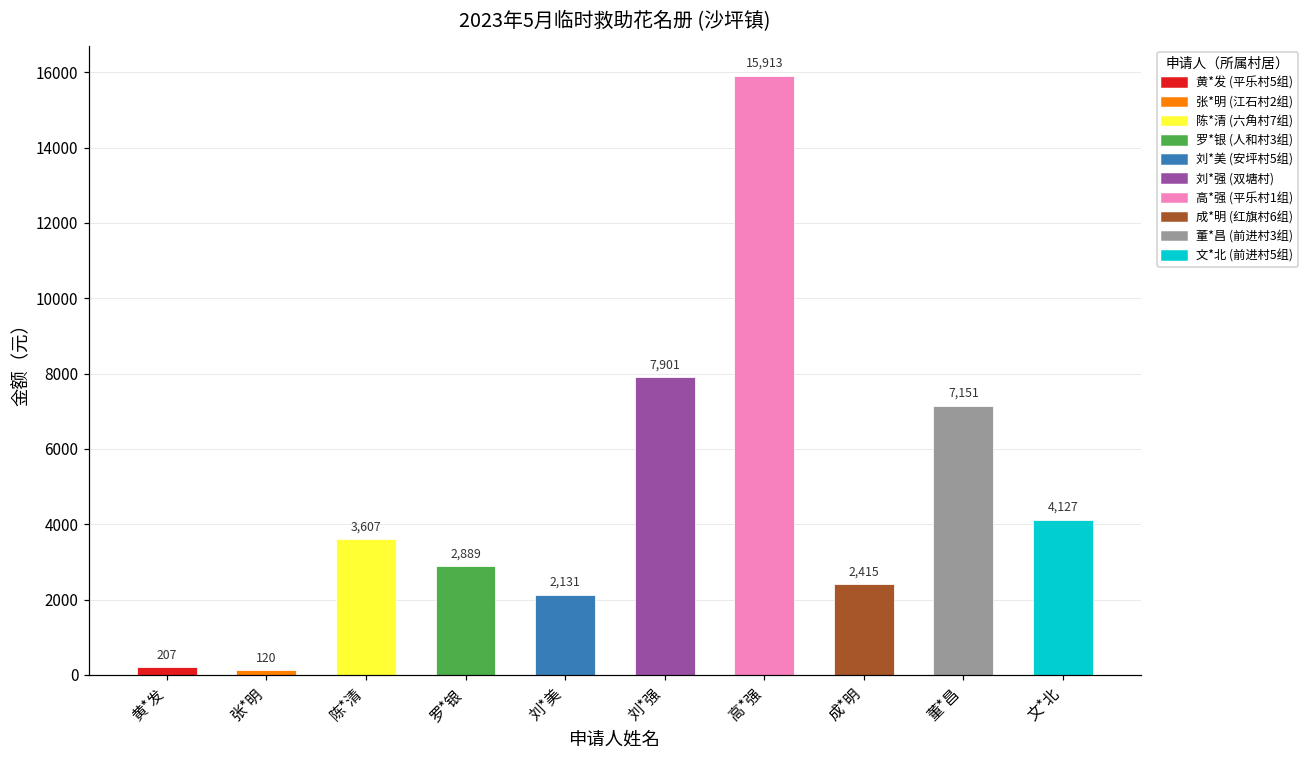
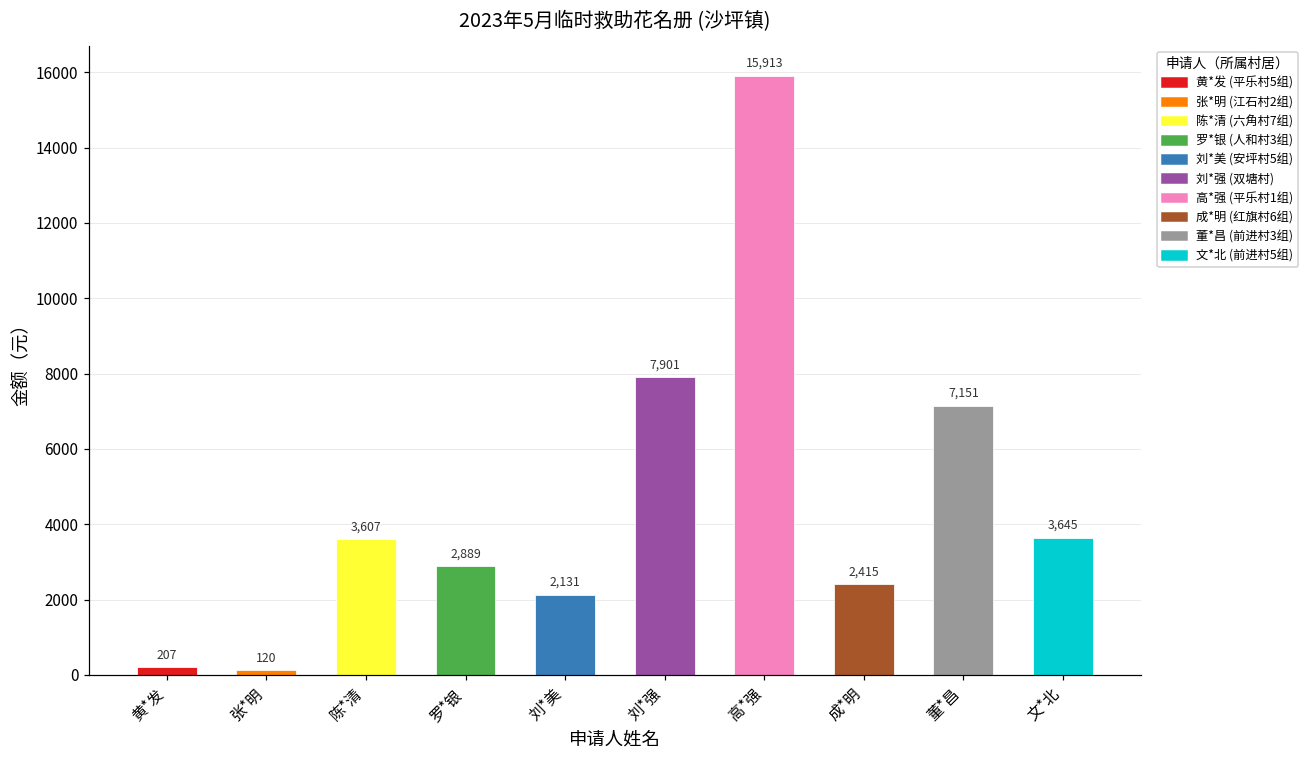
文*北: 4,127 -> 3,645
